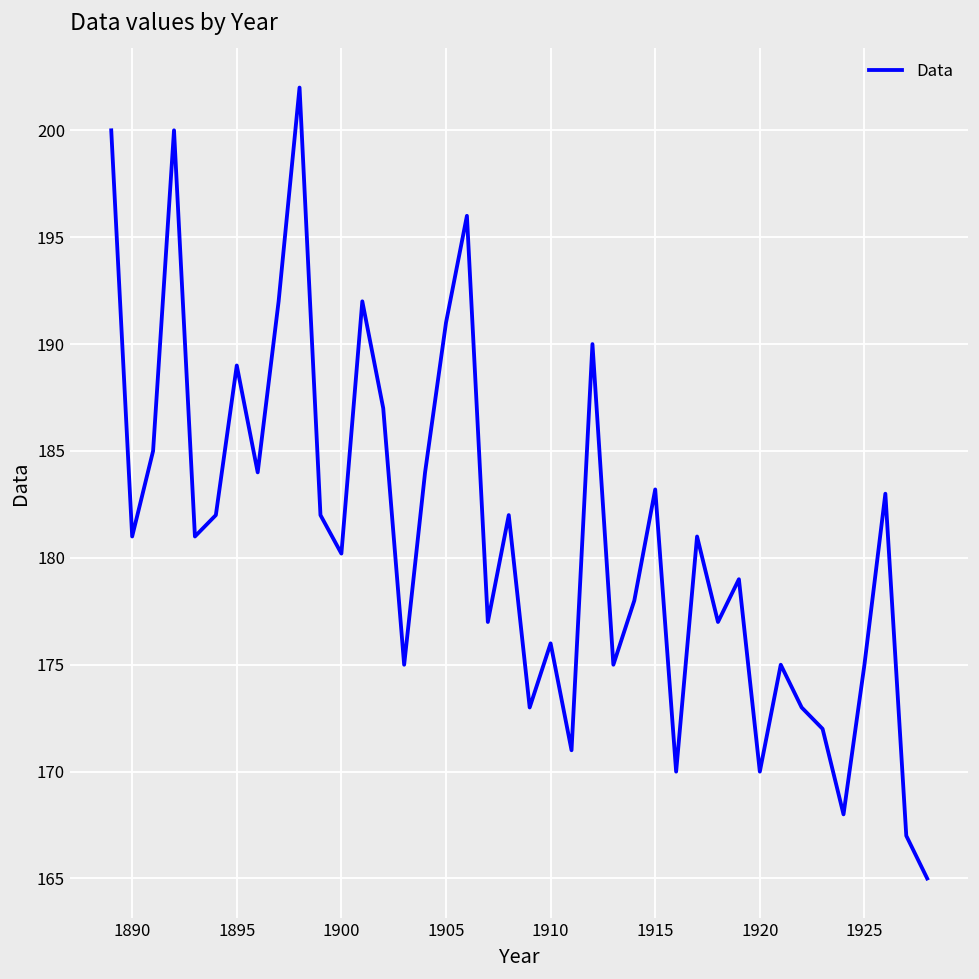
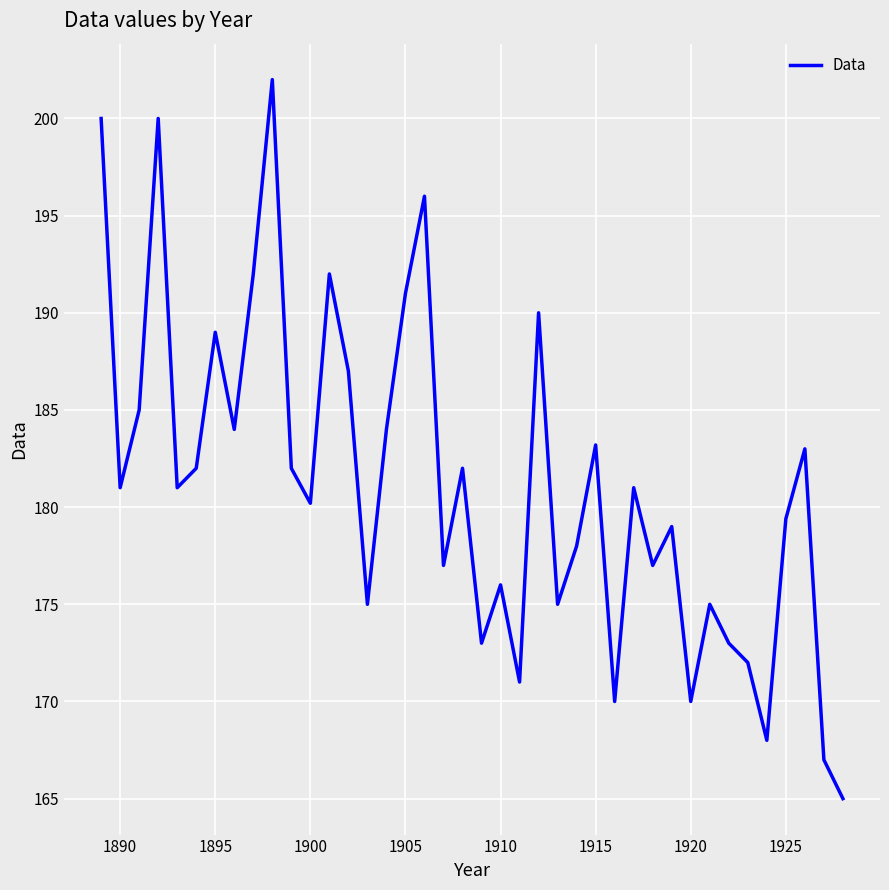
1925: 175.0 -> 179.4
